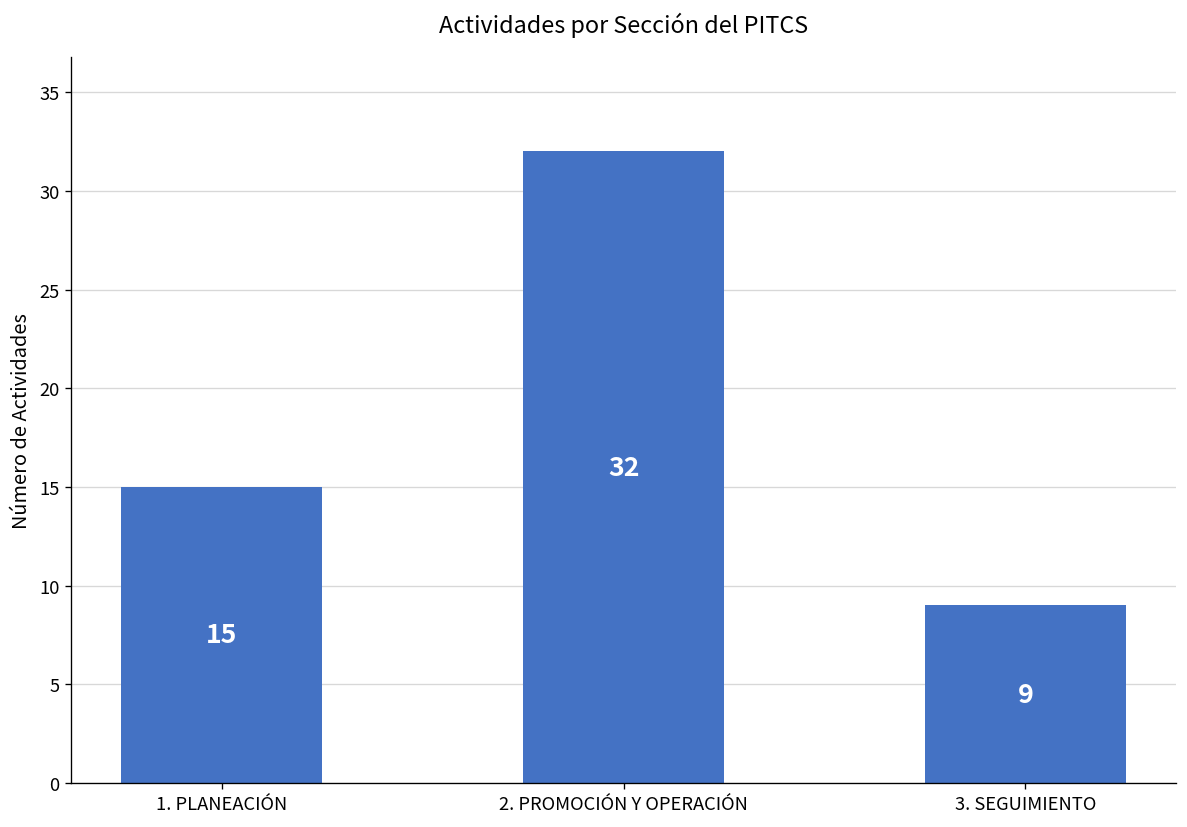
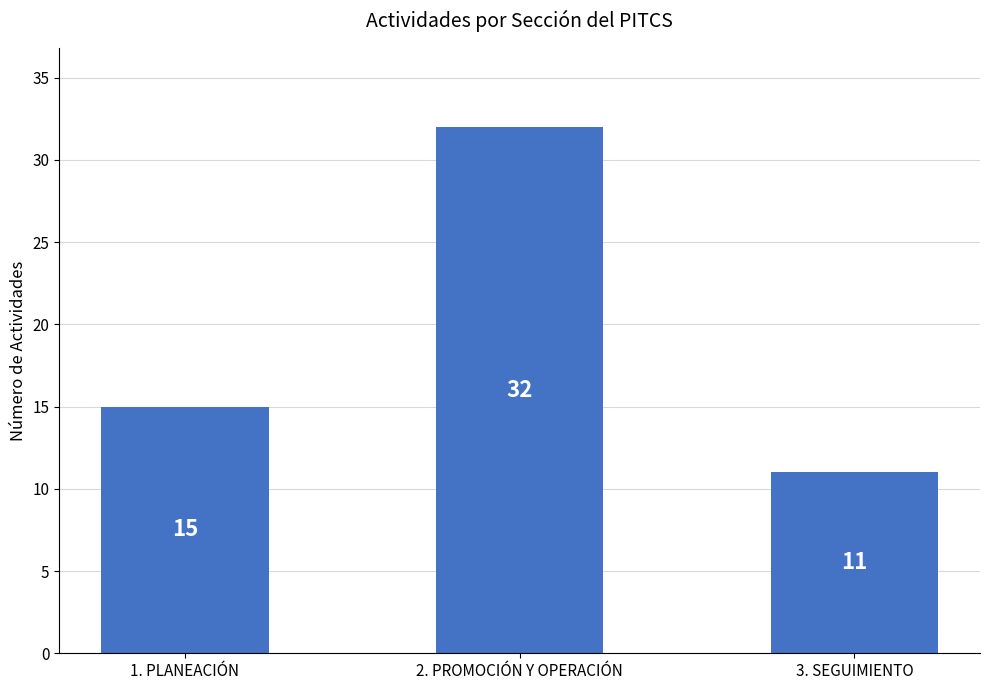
3. SEGUIMIENTO: 9 -> 11
